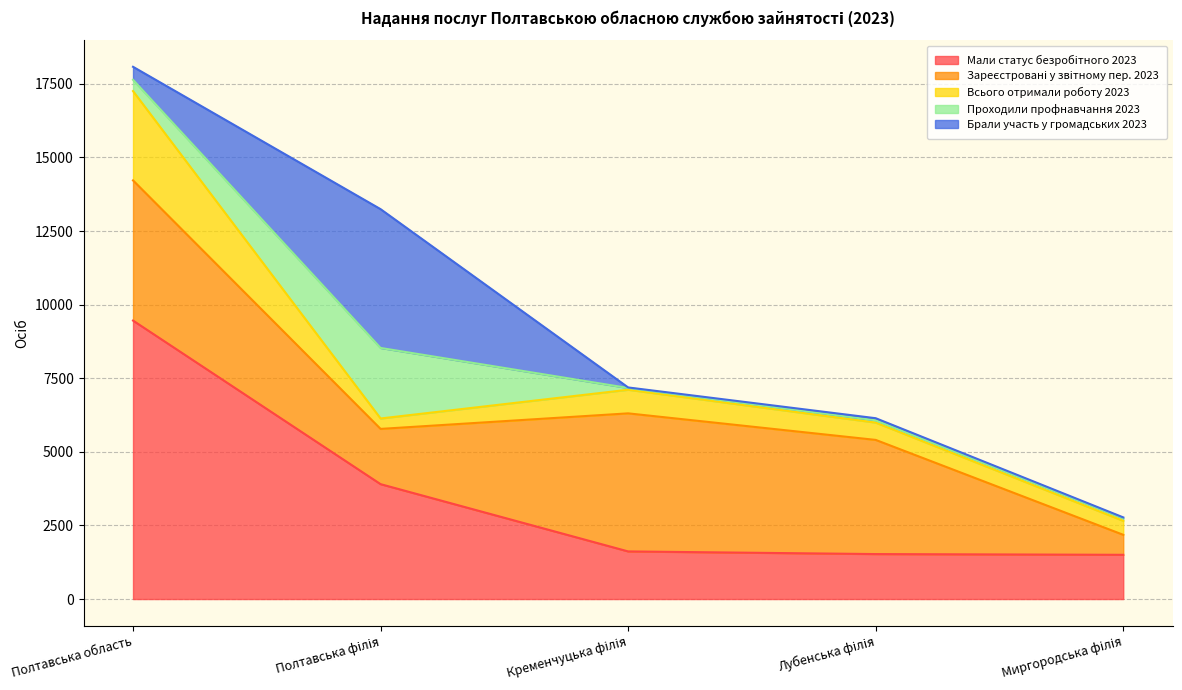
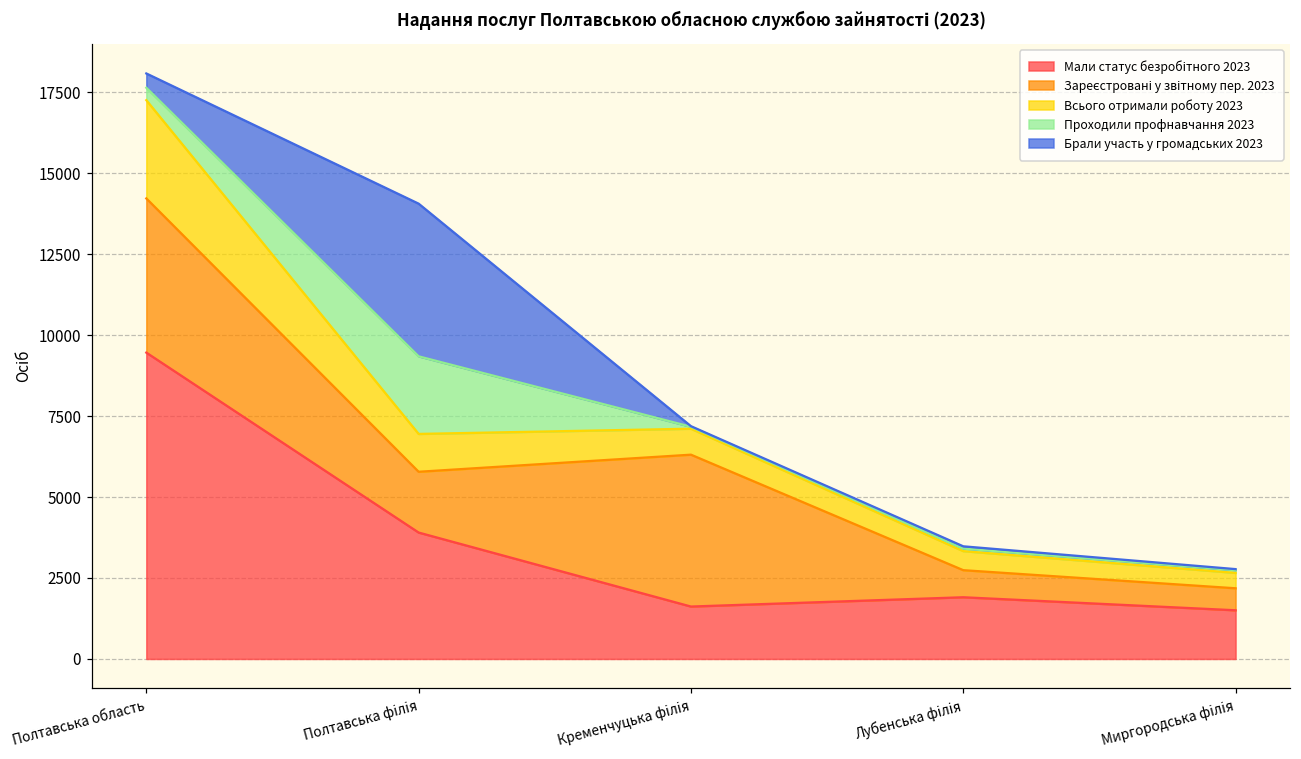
Всього отримали роботу 2023, Полтавська філія: 400 -> 1200
Мали статус безробітного 2023, Лубенська філія: 1500 -> 1900
Зареєстровані у звітному пер. 2023, Лубенська філія: 3900 -> 800
